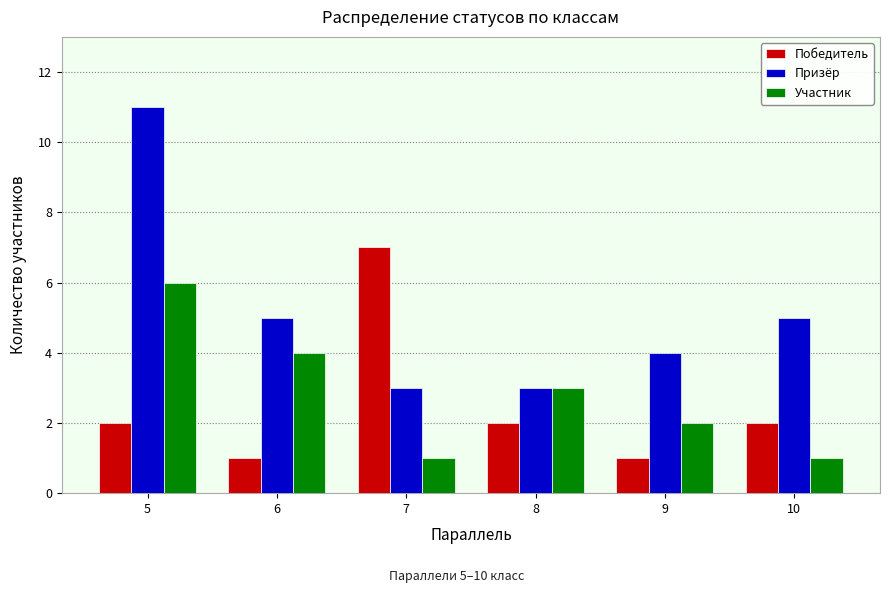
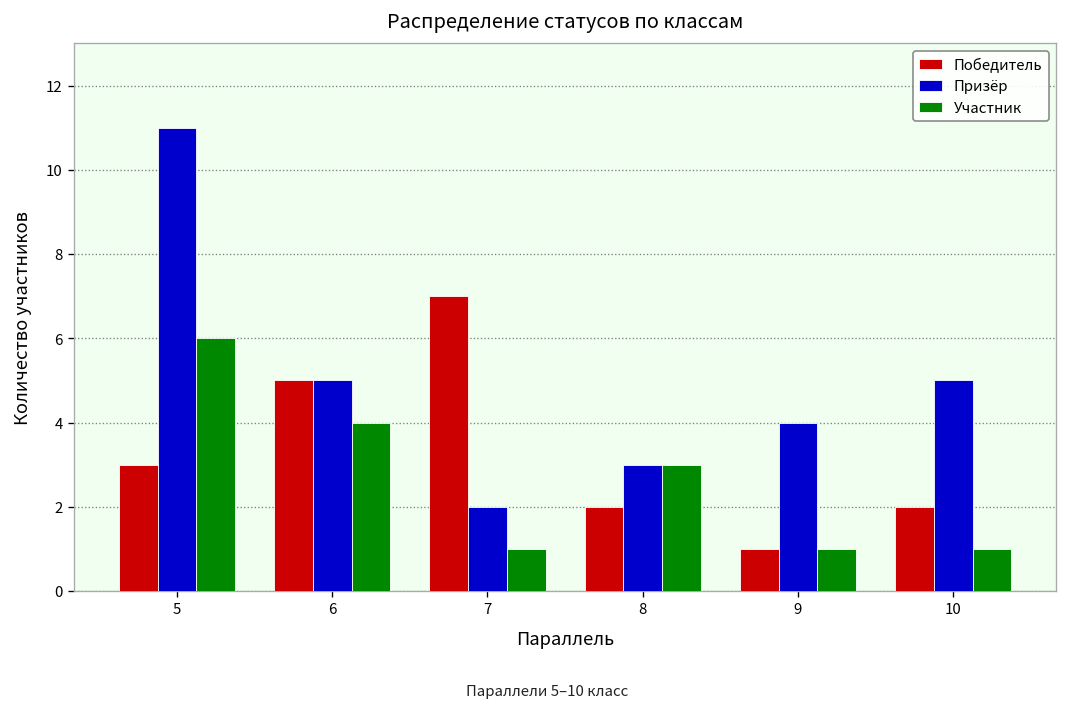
Победитель, 5: 2 -> 3
Победитель, 6: 1 -> 5
Призёр, 7: 3 -> 2
Участник, 9: 2 -> 1
